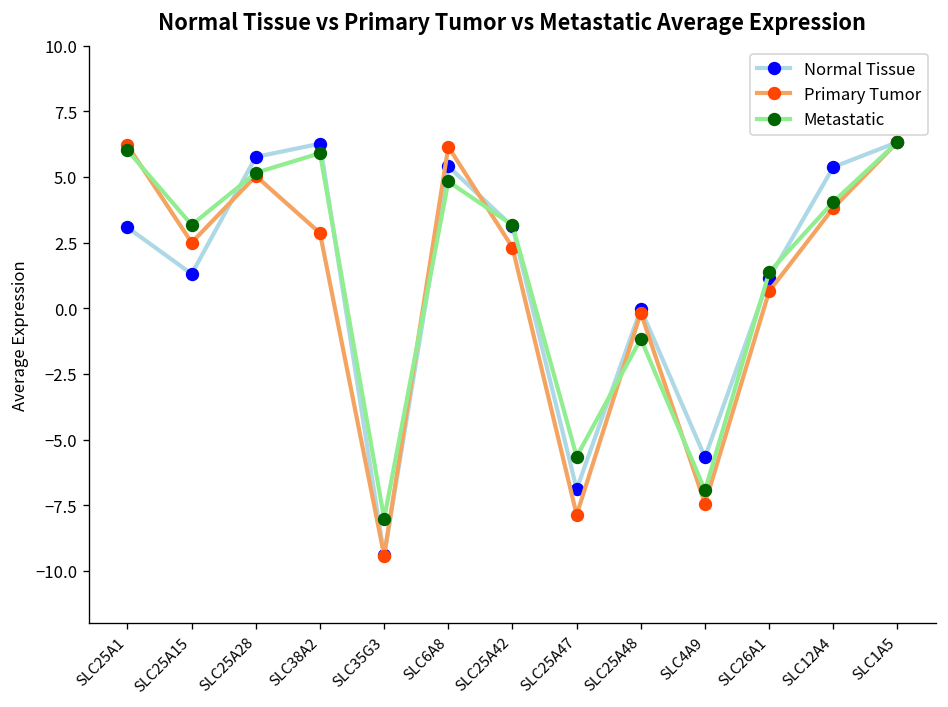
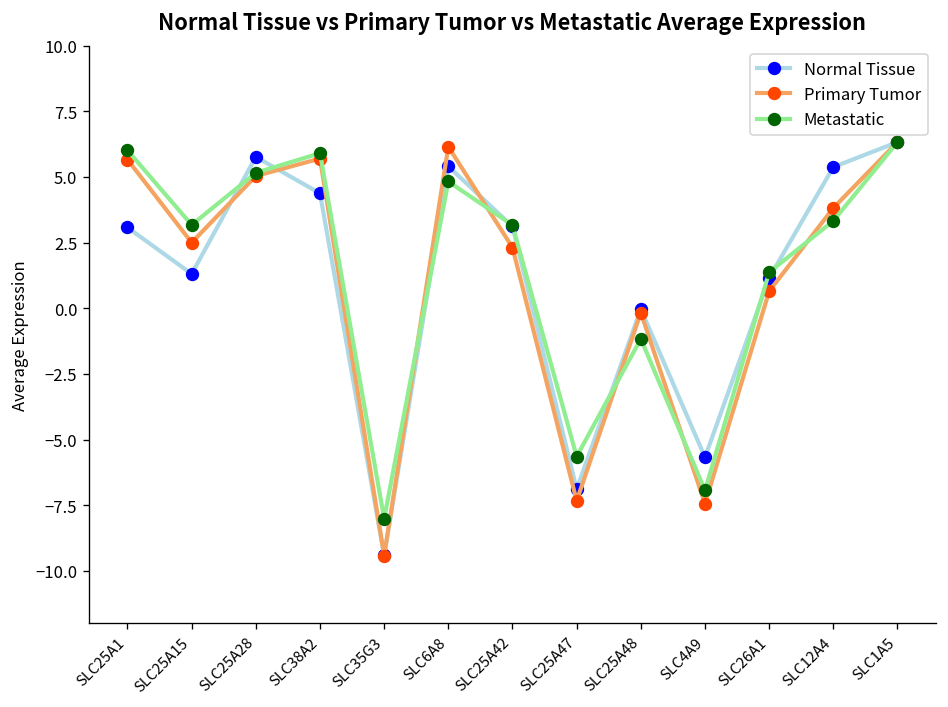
Primary Tumor, SLC25A1: 6.2 -> 5.7
Normal Tissue, SLC38A2: 6.3 -> 4.4
Primary Tumor, SLC38A2: 2.9 -> 5.7
Primary Tumor, SLC25A47: -7.9 -> -7.3
Metastatic, SLC12A4: 4.1 -> 3.3
